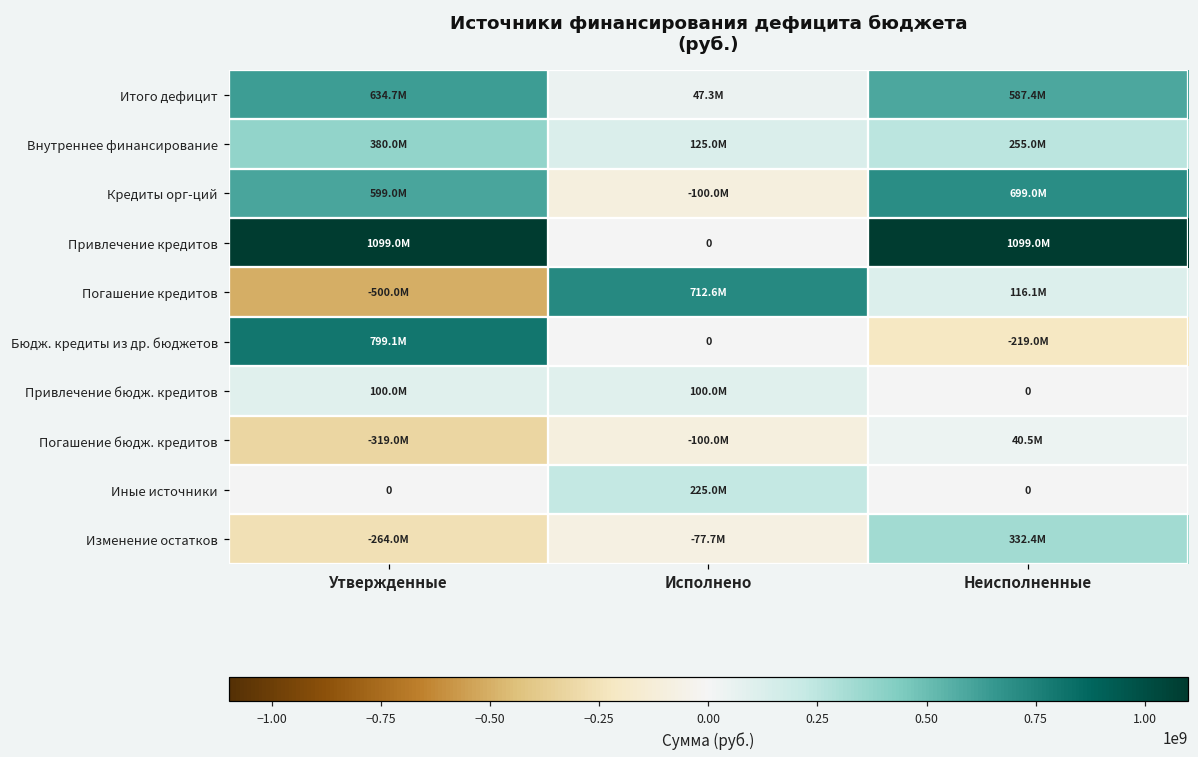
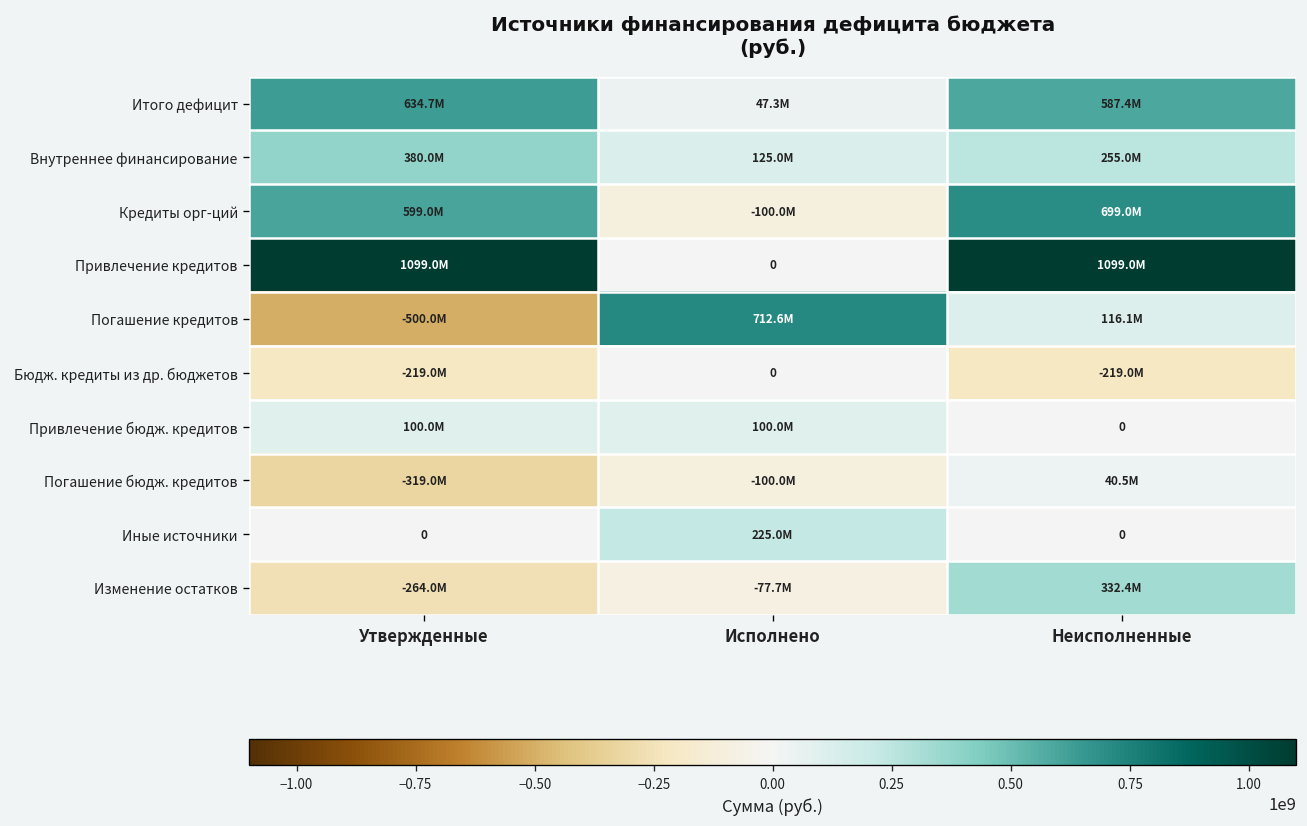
Бюдж. кредиты из др. бюджетов, Утвержденные: 799.1M -> -219.0M
